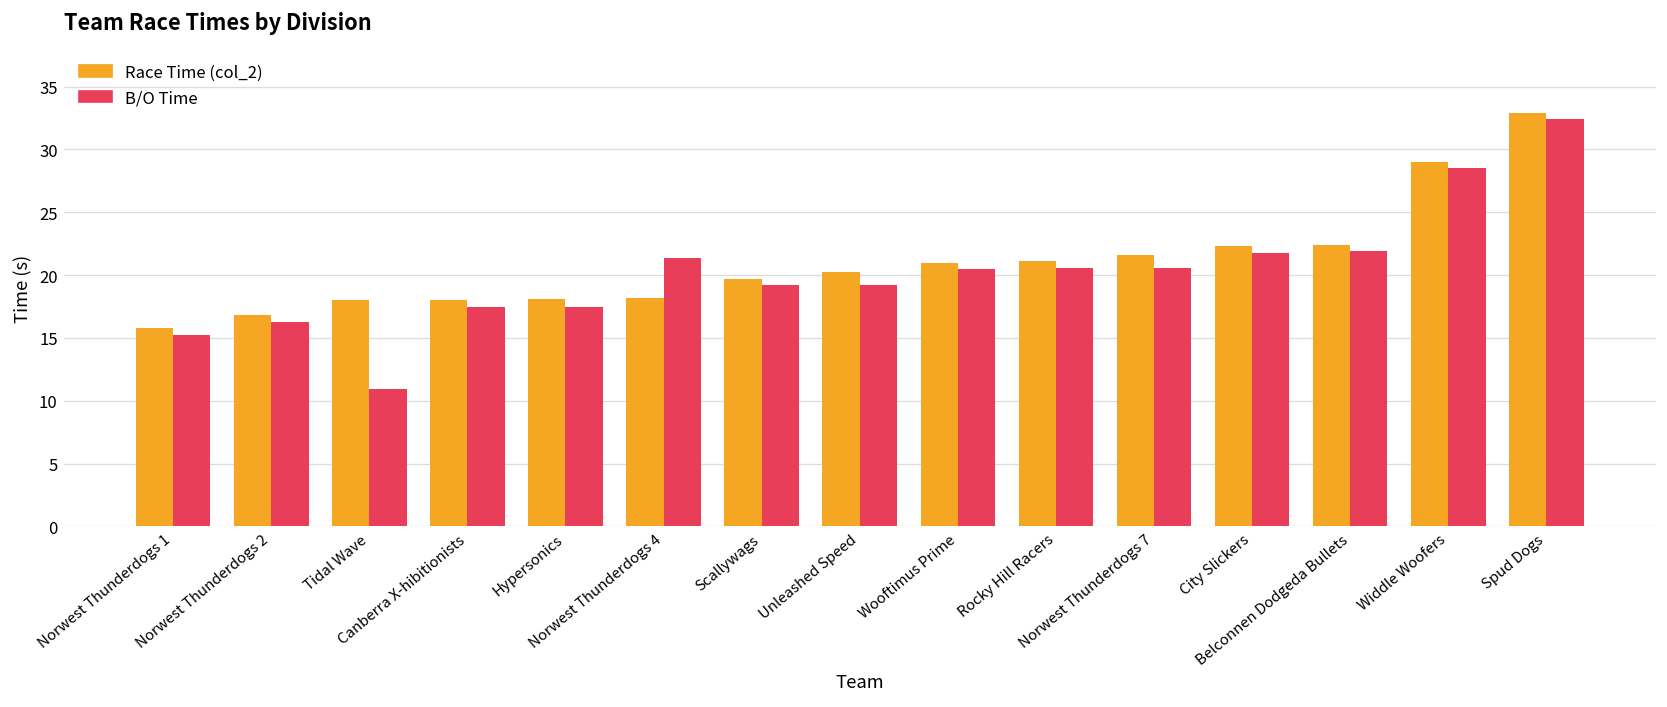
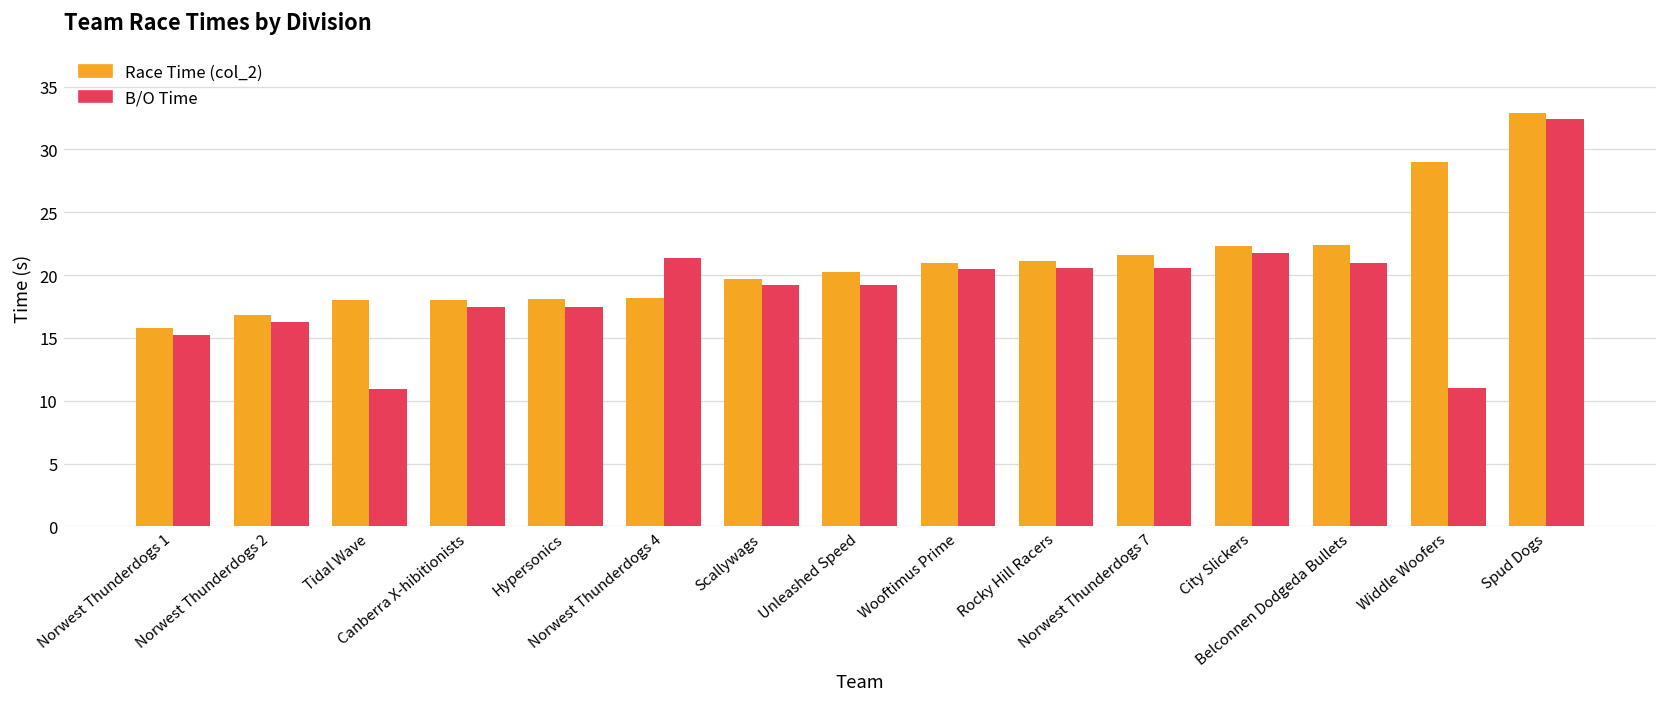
B/O Time, Belconnen Dodgeda Bullets: 21.9 -> 21.0
B/O Time, Widdle Woofers: 28.5 -> 11.0
